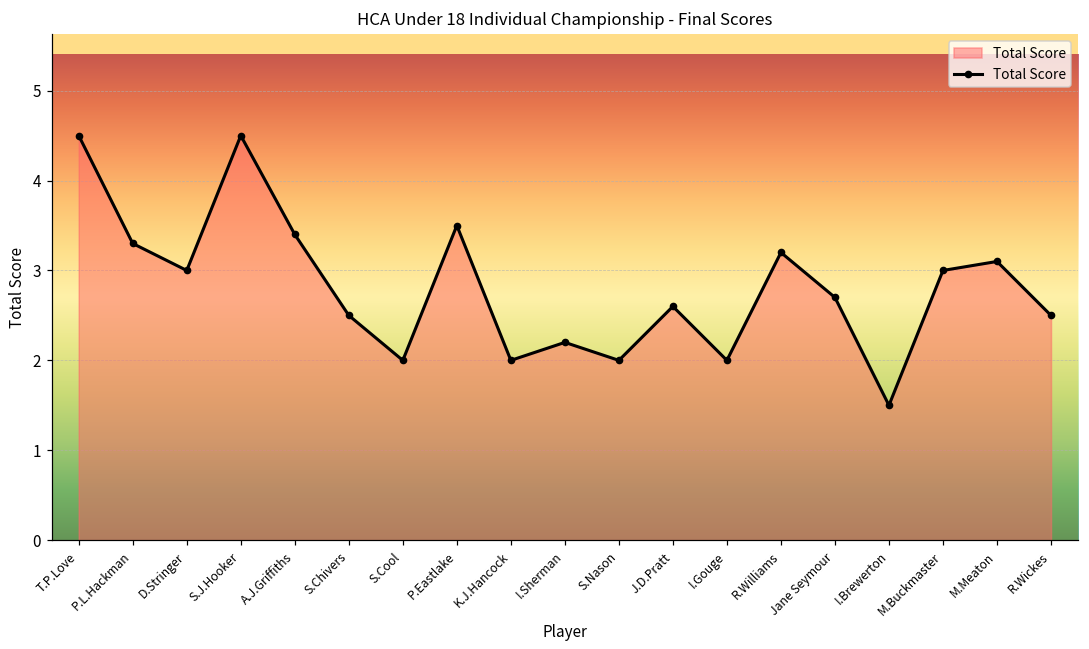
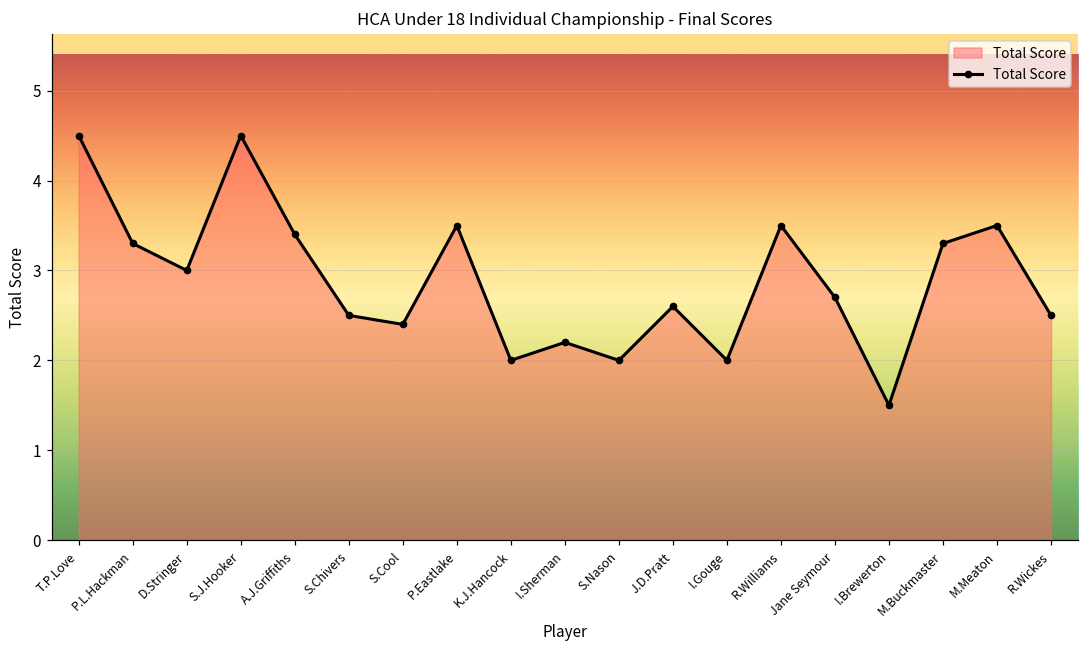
S.Cool: 2.0 -> 2.4
R.Williams: 3.2 -> 3.5
M.Buckmaster: 3.0 -> 3.3
M.Meaton: 3.1 -> 3.5
